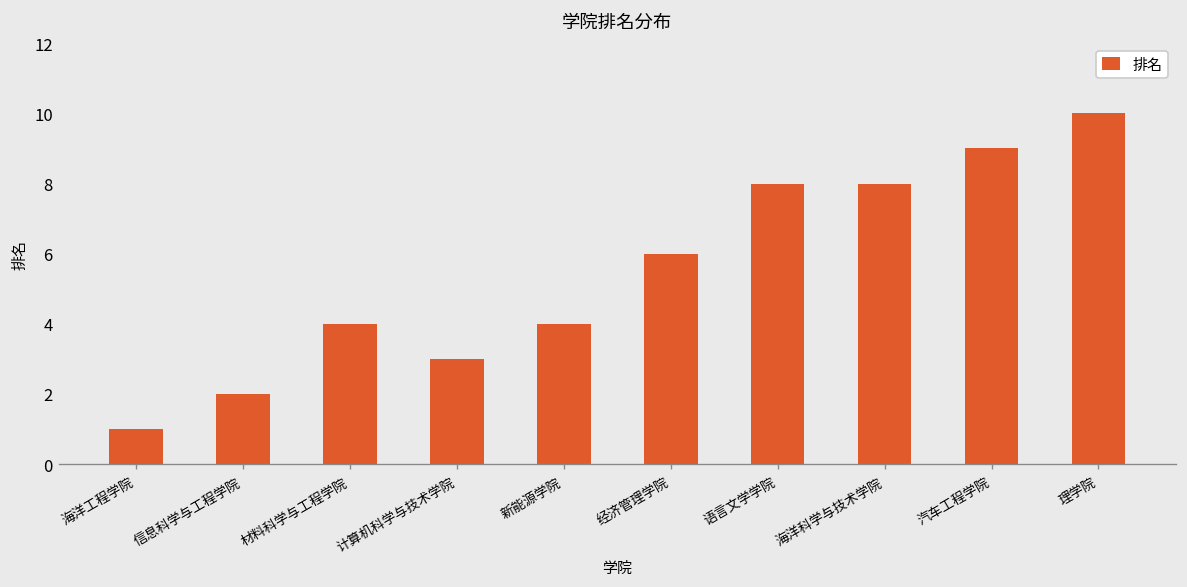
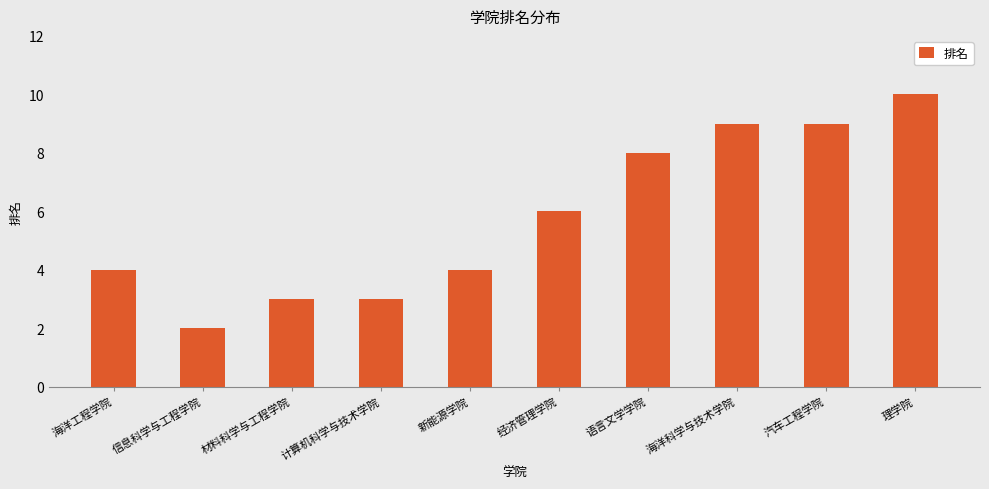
海洋工程学院: 1 -> 4
材料科学与工程学院: 4 -> 3
海洋科学与技术学院: 8 -> 9
